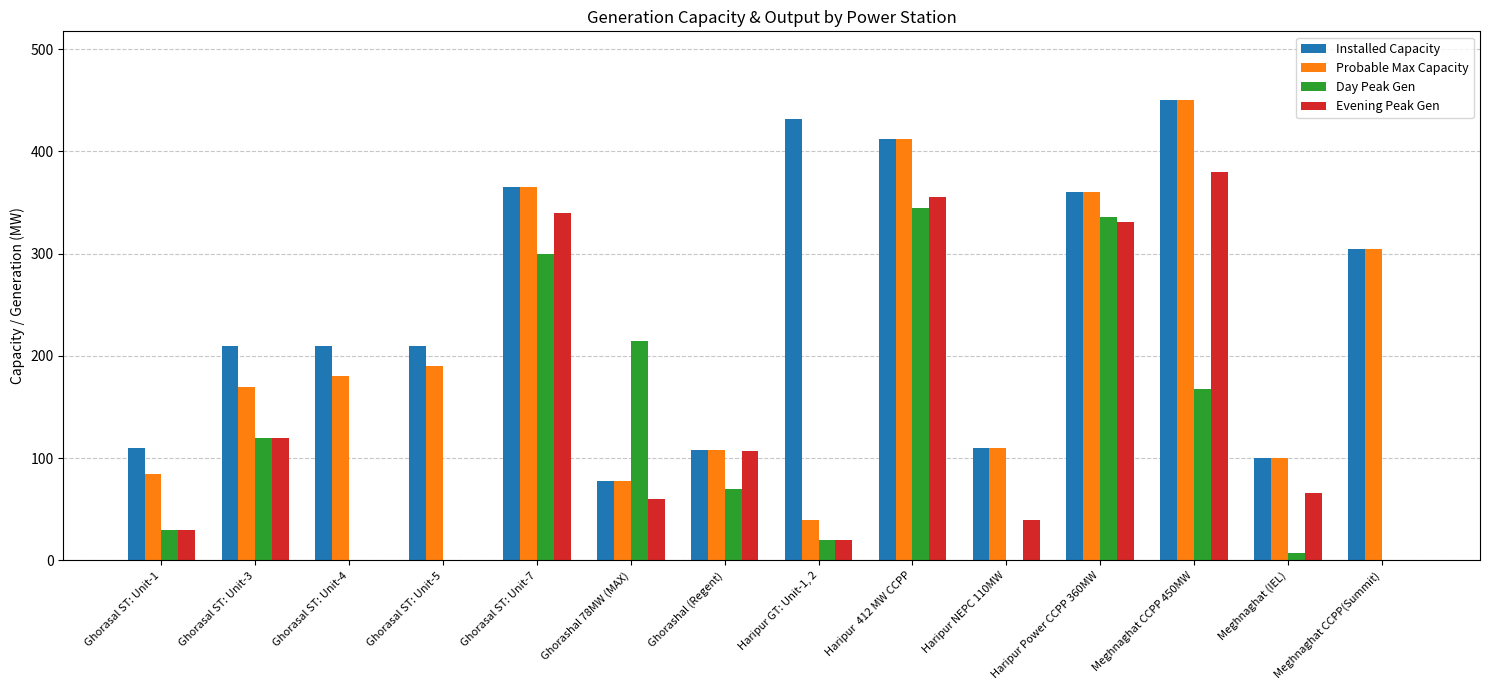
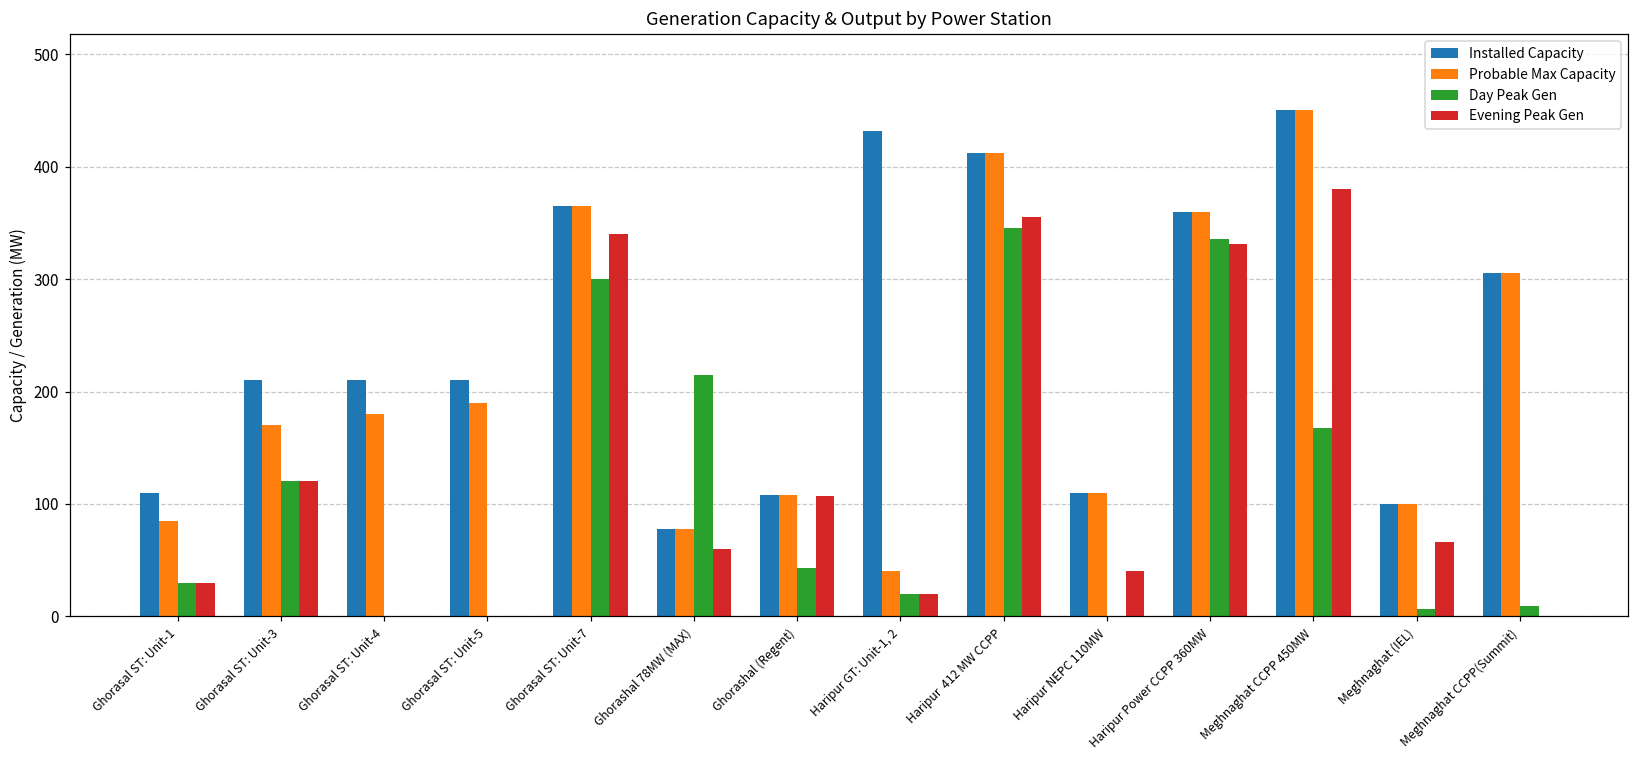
Day Peak Gen, Ghorashal (Regent): 70 -> 43
Day Peak Gen, Meghnaghat CCPP(Summit): 0 -> 9
